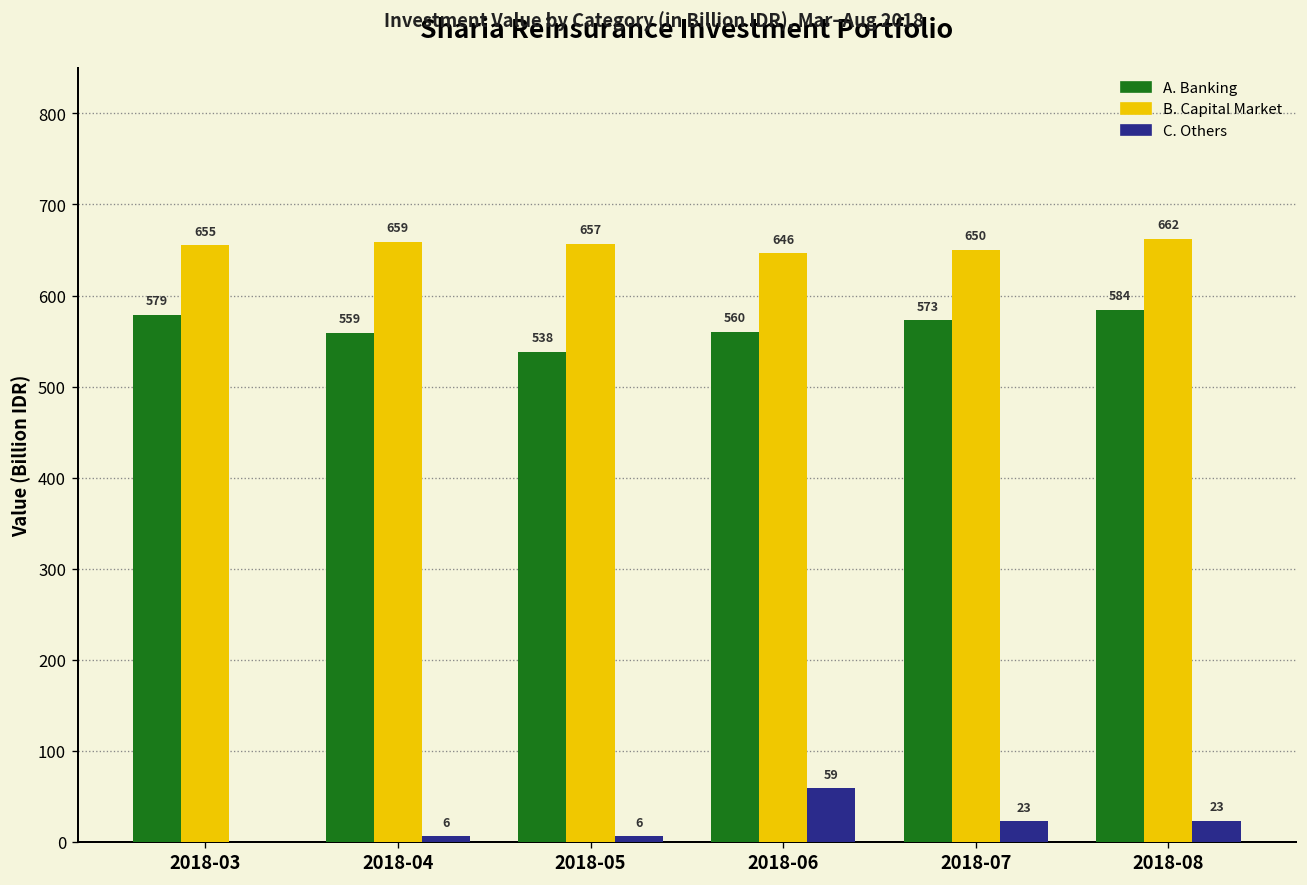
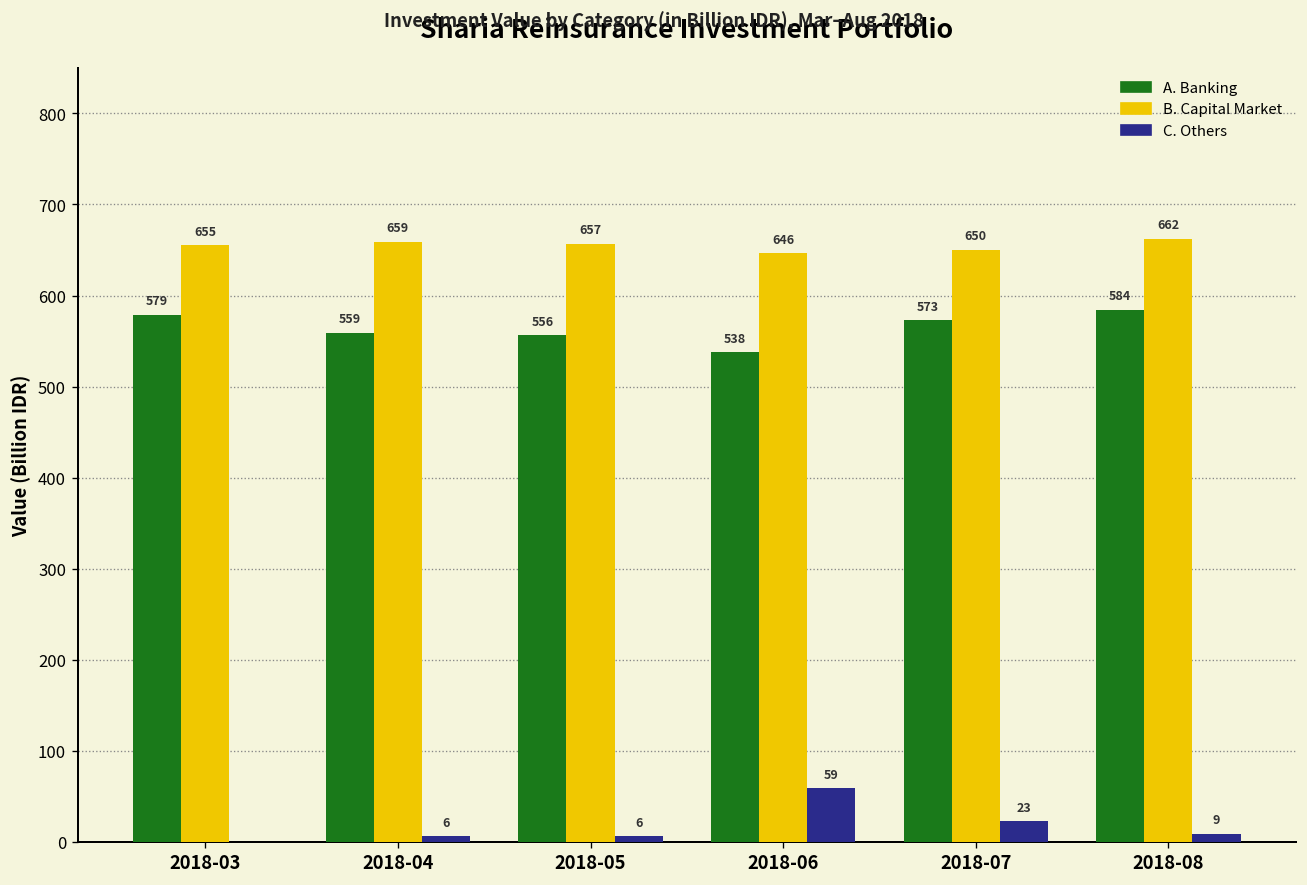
A. Banking, 2018-05: 538 -> 556
A. Banking, 2018-06: 560 -> 538
C. Others, 2018-08: 23 -> 9
